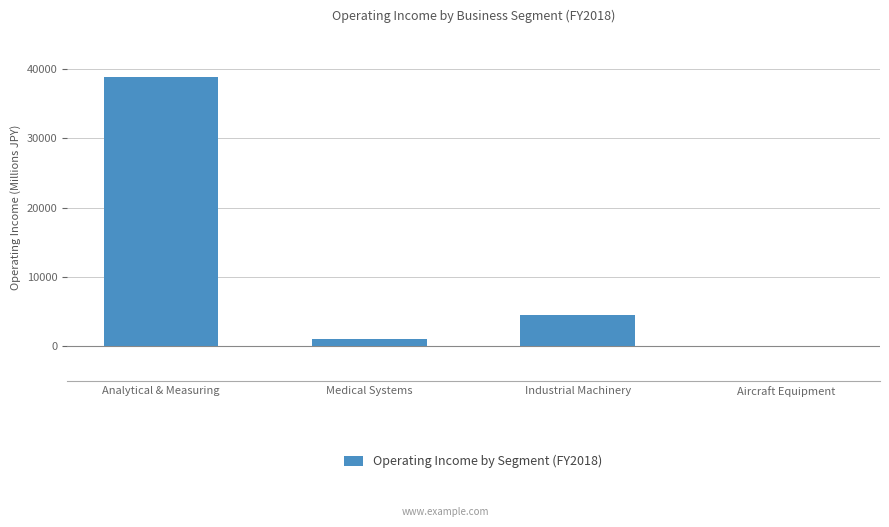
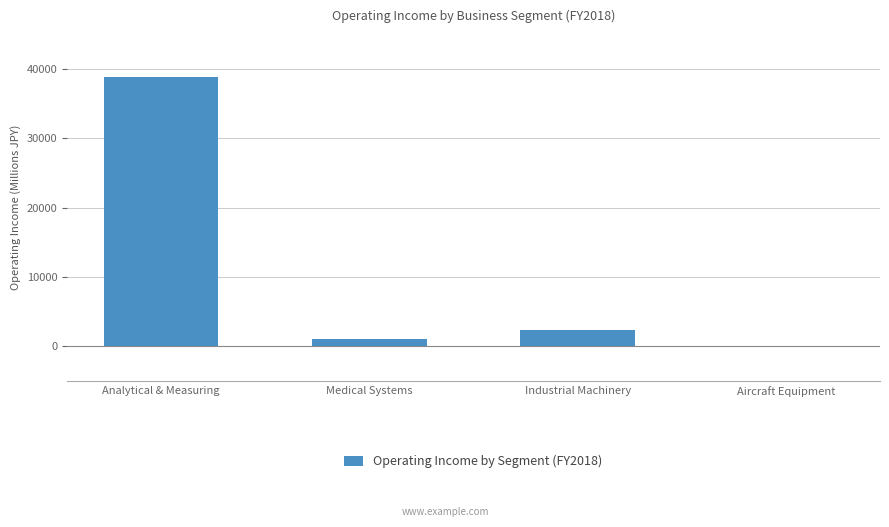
Industrial Machinery: 4000 -> 2000
